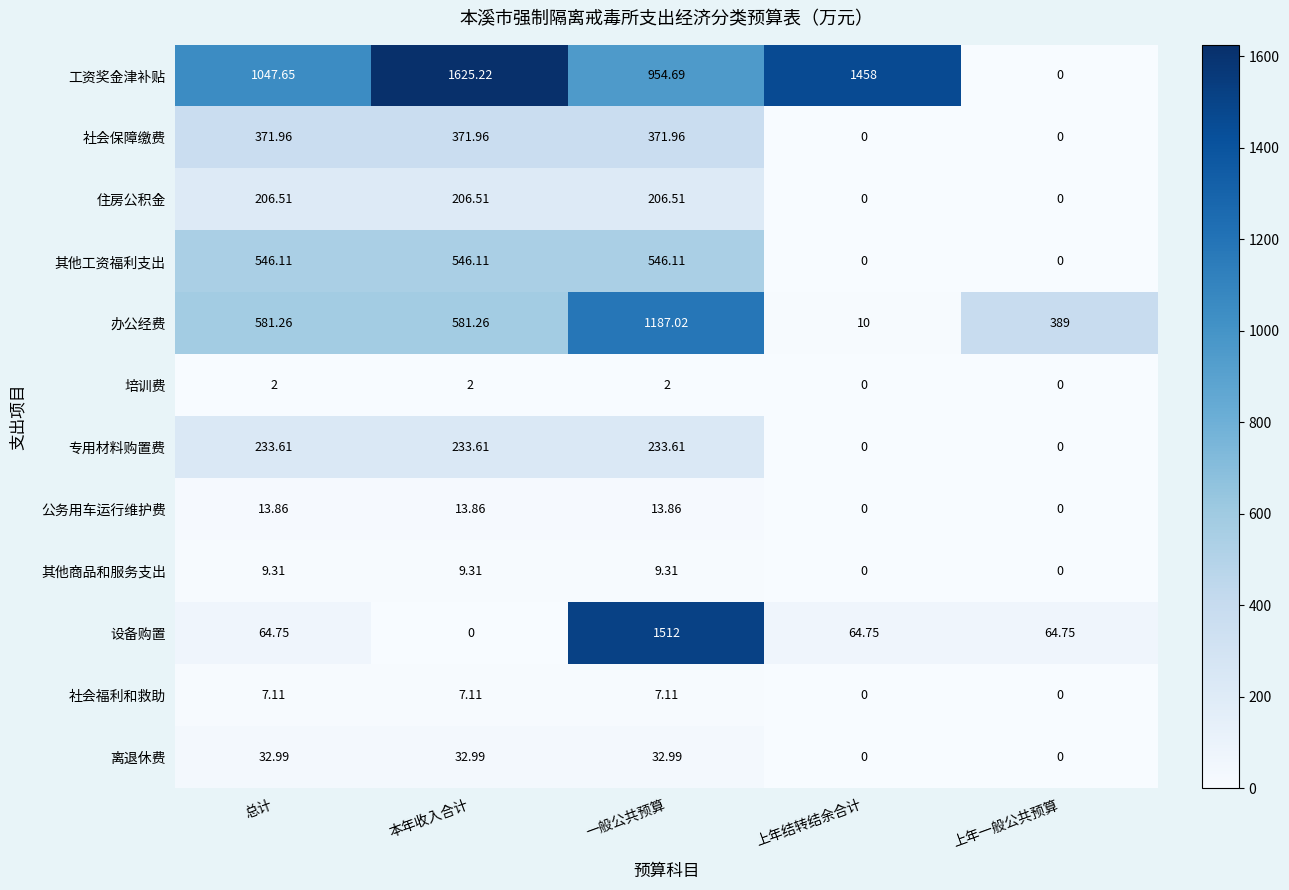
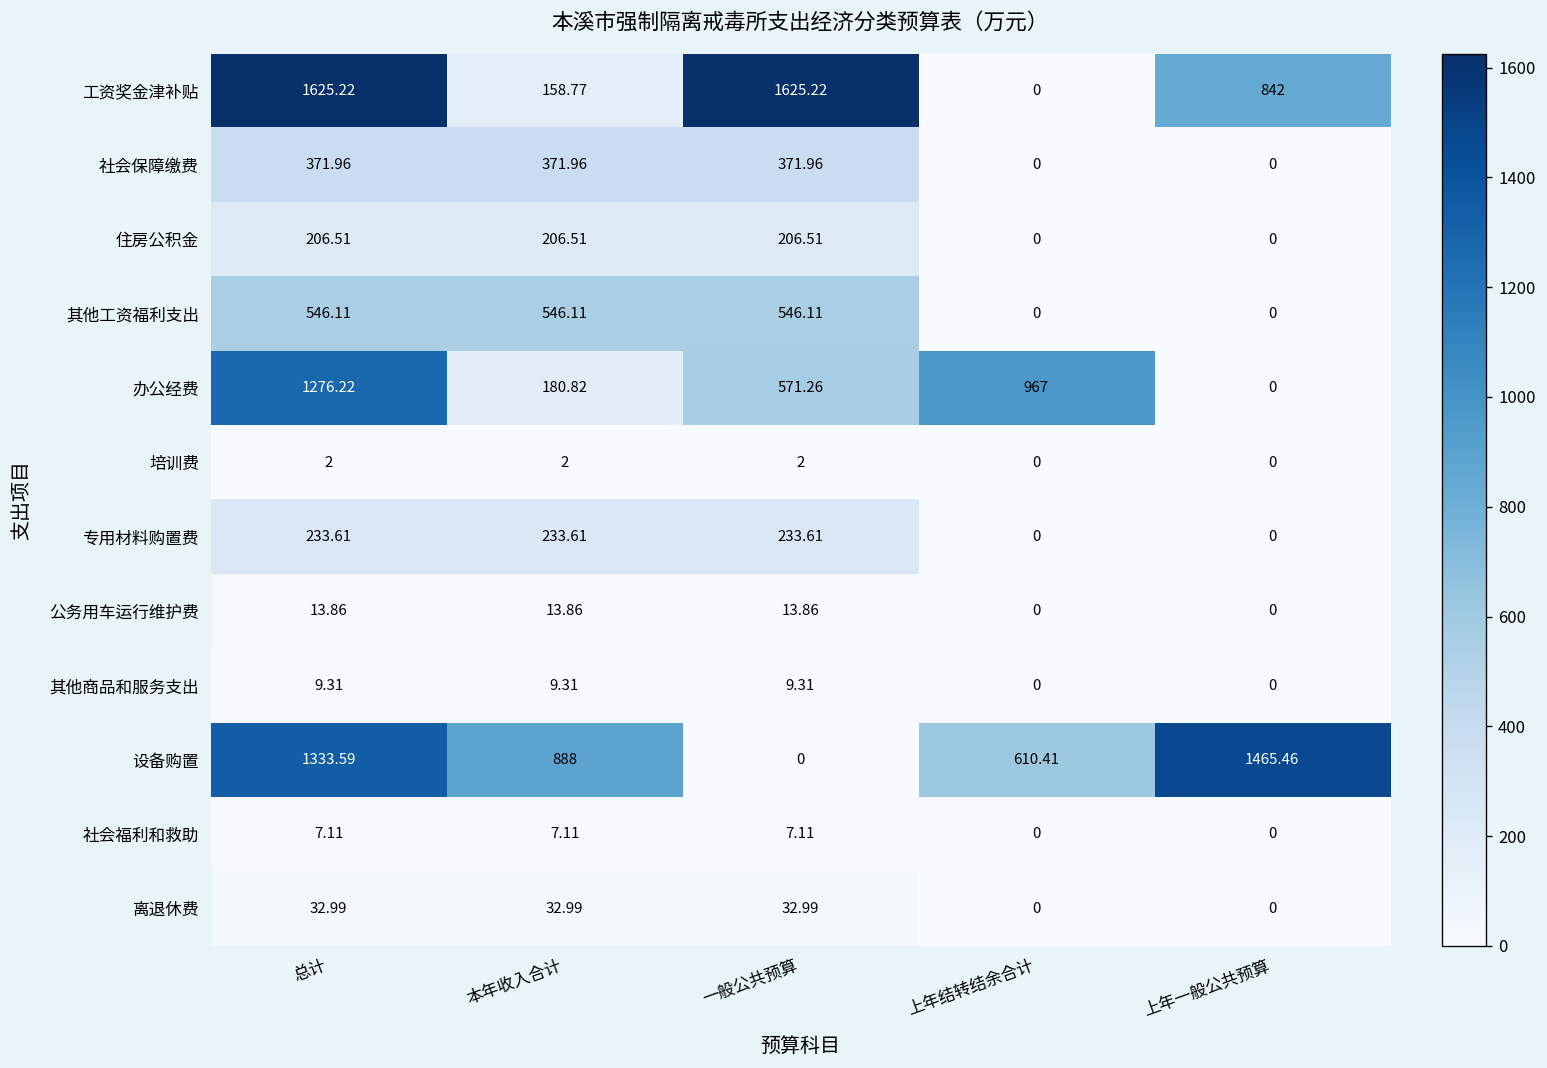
工资奖金津补贴, 总计: 1047.65 -> 1625.22
工资奖金津补贴, 本年收入合计: 1625.22 -> 158.77
工资奖金津补贴, 一般公共预算: 954.69 -> 1625.22
工资奖金津补贴, 上年结转结余合计: 1458 -> 0
工资奖金津补贴, 上年一般公共预算: 0 -> 842
办公经费, 总计: 581.26 -> 1276.22
办公经费, 本年收入合计: 581.26 -> 180.82
办公经费, 一般公共预算: 1187.02 -> 571.26
办公经费, 上年结转结余合计: 10 -> 967
办公经费, 上年一般公共预算: 389 -> 0
设备购置, 总计: 64.75 -> 1333.59
设备购置, 本年收入合计: 0 -> 888
设备购置, 一般公共预算: 1512 -> 0
设备购置, 上年结转结余合计: 64.75 -> 610.41
设备购置, 上年一般公共预算: 64.75 -> 1465.46
